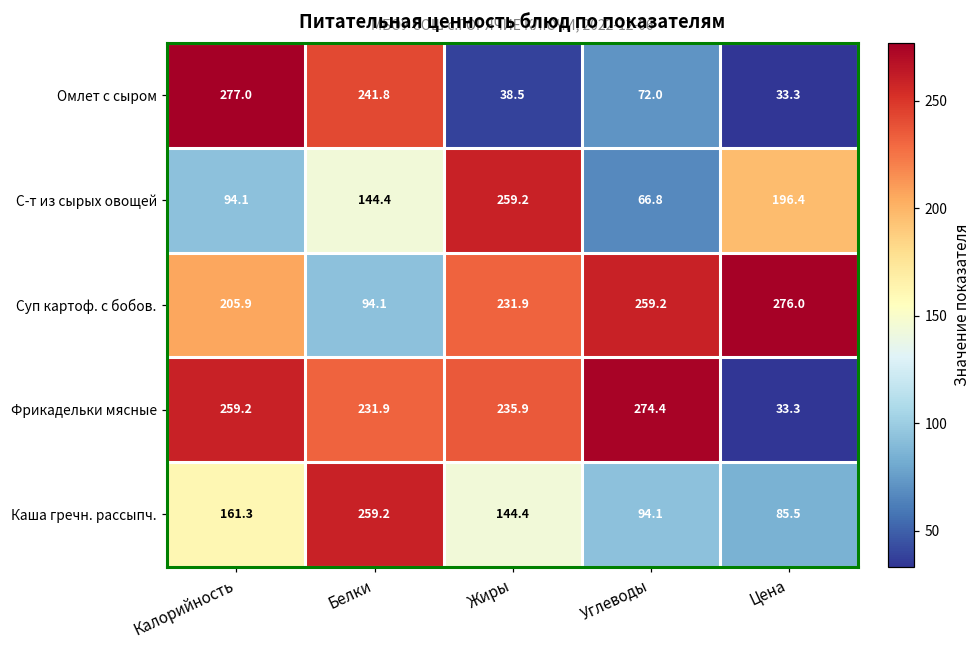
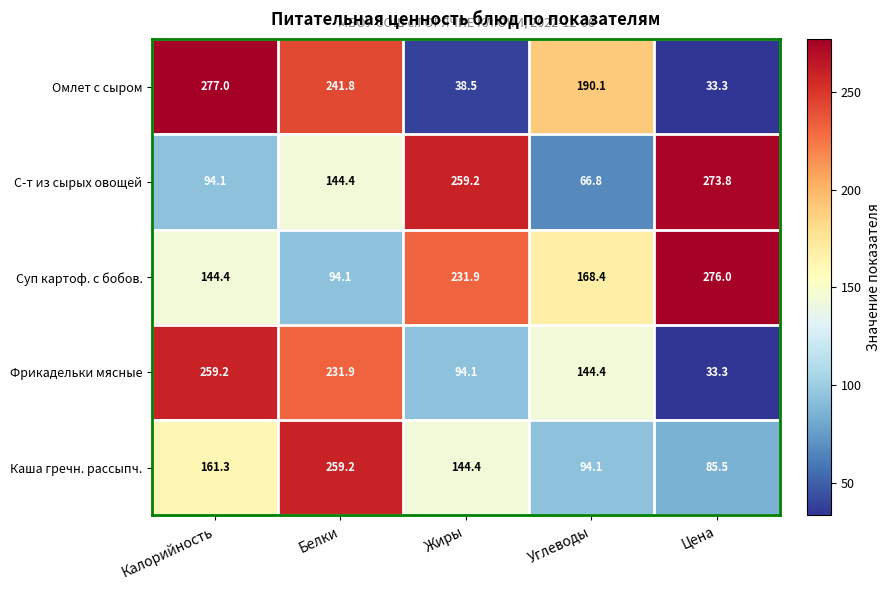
Омлет с сыром, Углеводы: 72.0 -> 190.1
С-т из сырых овощей, Цена: 196.4 -> 273.8
Суп картоф. с бобов., Калорийность: 205.9 -> 144.4
Суп картоф. с бобов., Углеводы: 259.2 -> 168.4
Фрикадельки мясные, Жиры: 235.9 -> 94.1
Фрикадельки мясные, Углеводы: 274.4 -> 144.4
